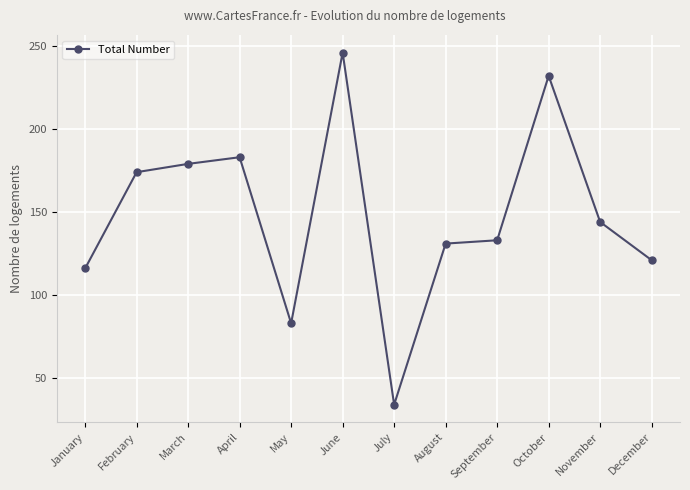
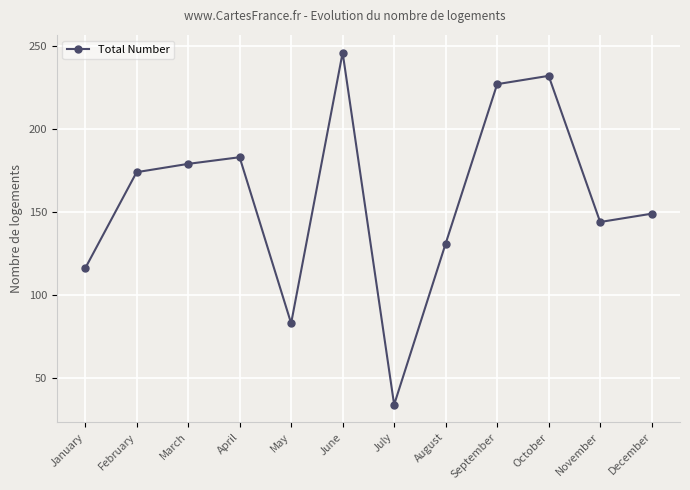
September: 133 -> 227
December: 121 -> 149
